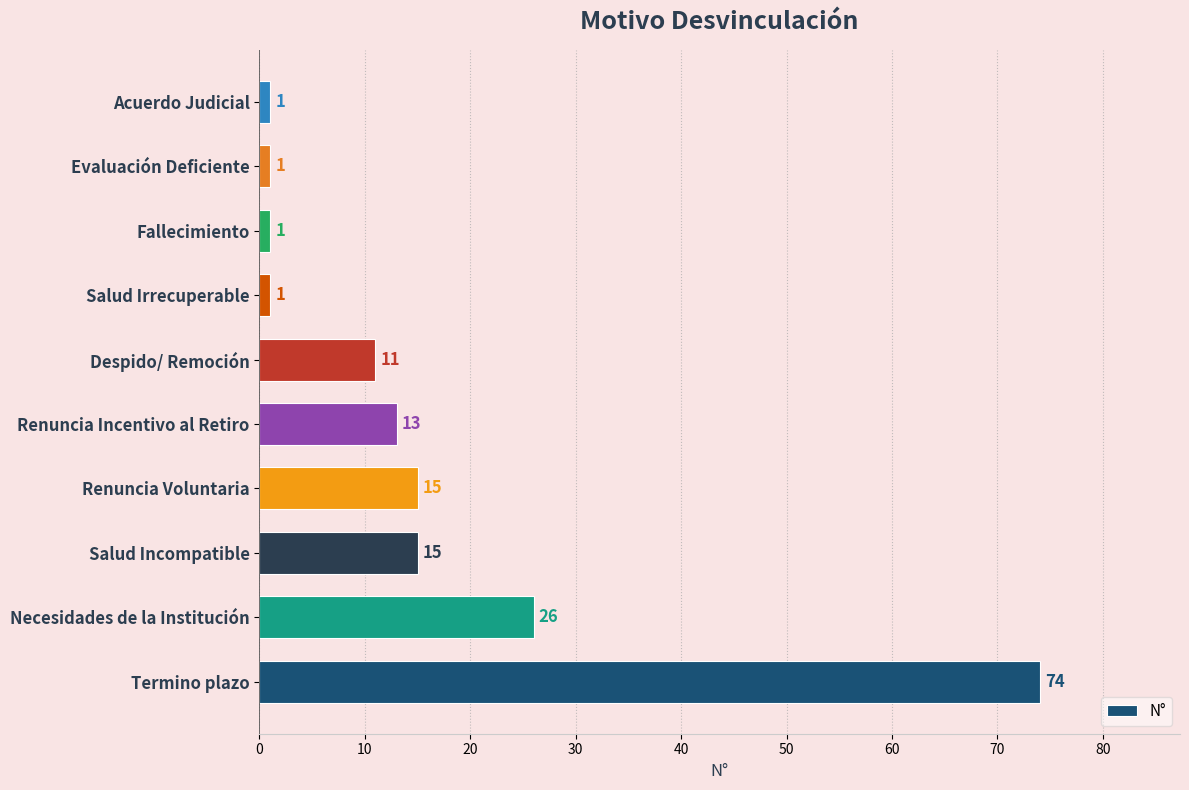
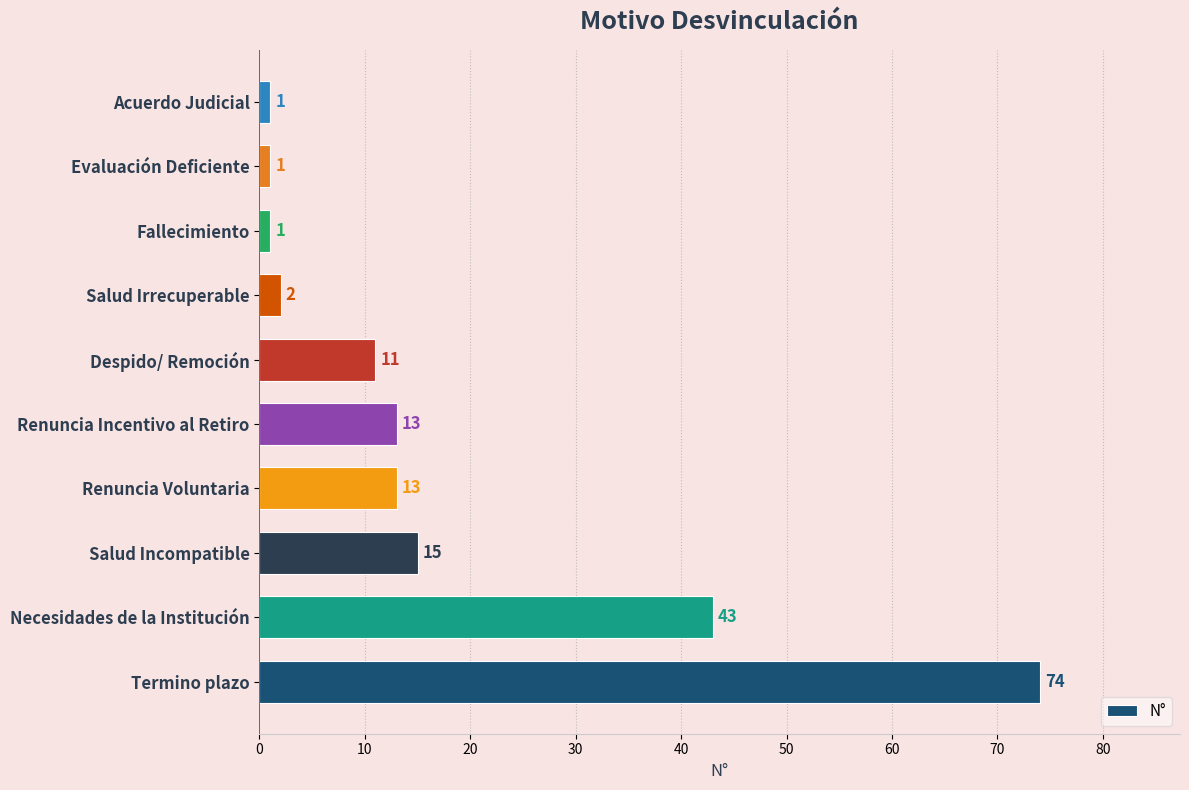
Salud Irrecuperable: 1 -> 2
Renuncia Voluntaria: 15 -> 13
Necesidades de la Institución: 26 -> 43
